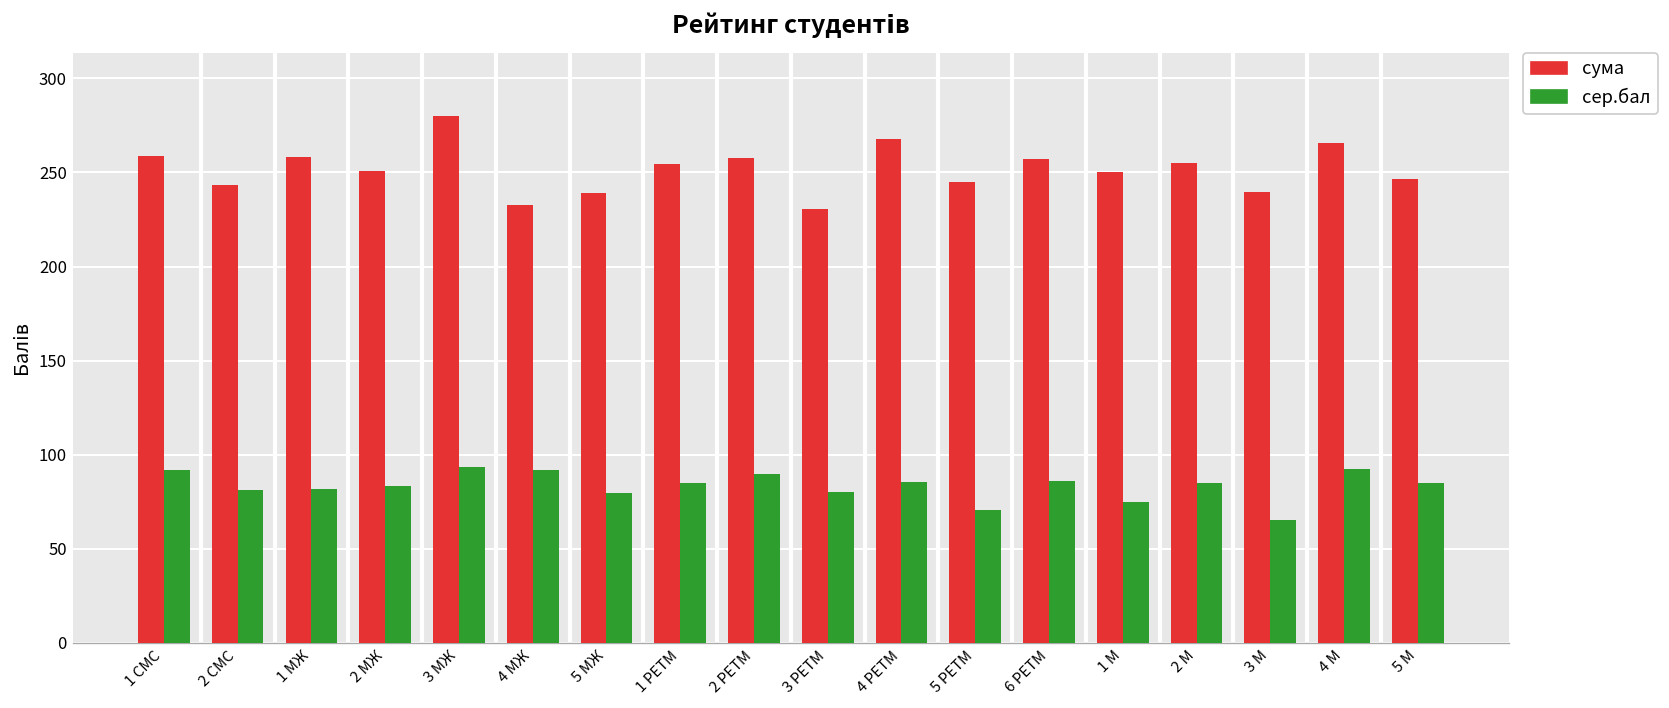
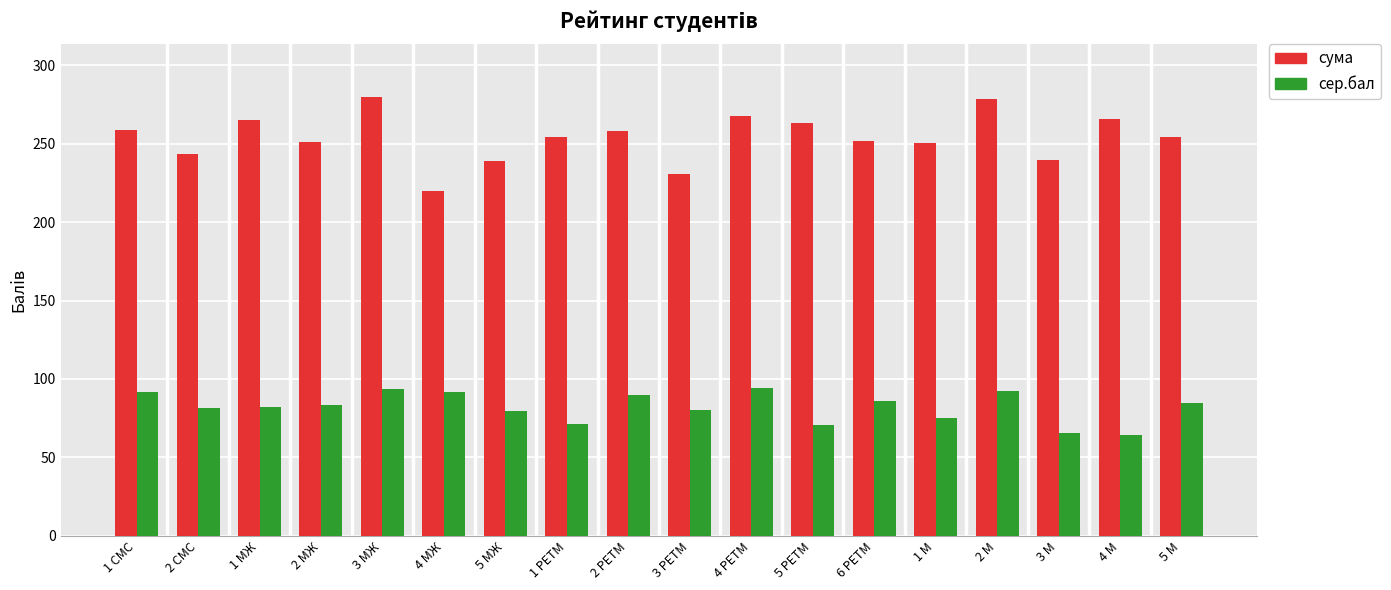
сума, 1 МЖ: 258 -> 265
сума, 4 МЖ: 233 -> 220
сер.бал, 1 РЕТМ: 85 -> 71
сер.бал, 4 РЕТМ: 86 -> 94
сума, 5 РЕТМ: 245 -> 263
сума, 6 РЕТМ: 257 -> 252
сума, 2 М: 255 -> 279
сер.бал, 2 М: 85 -> 92
сер.бал, 4 М: 93 -> 65
сума, 5 М: 246 -> 254
